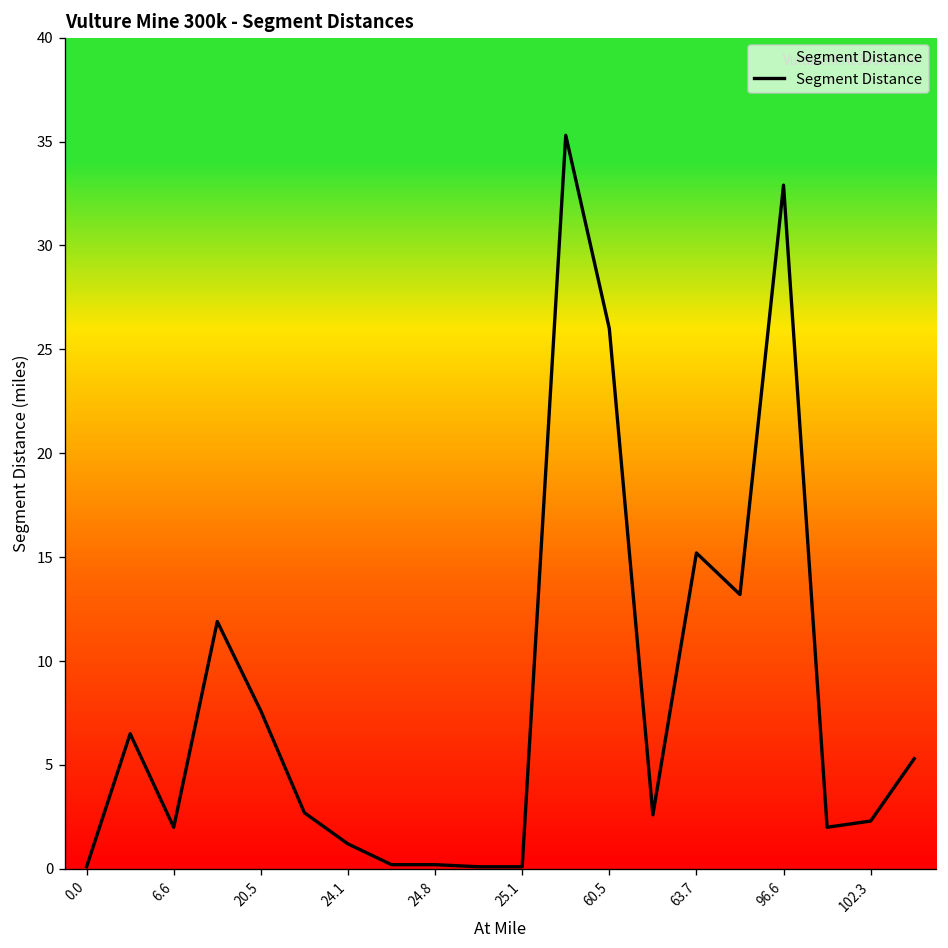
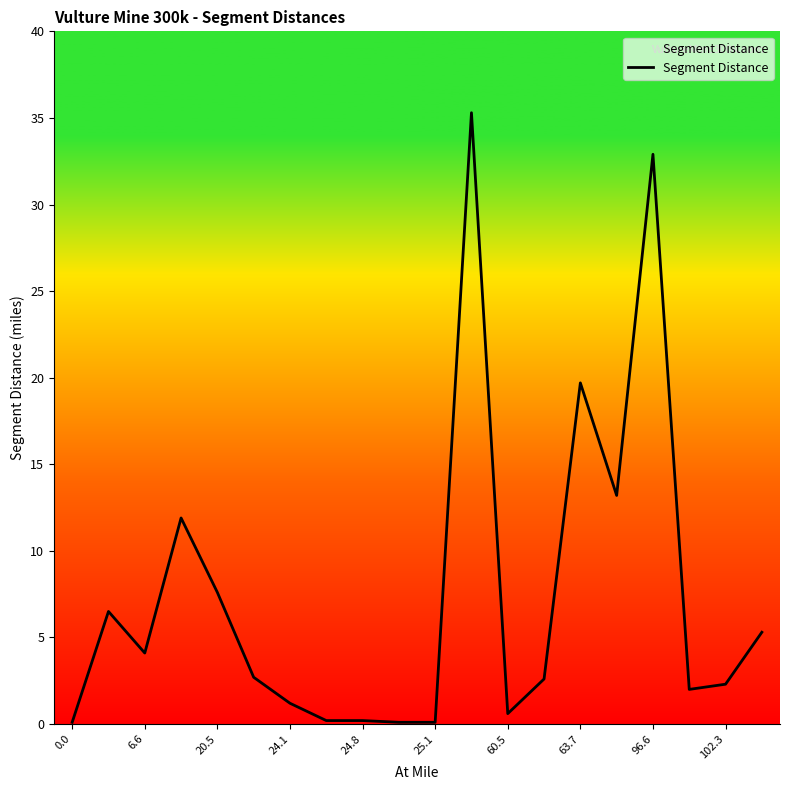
6.6: 2.0 -> 4.1
60.5: 26.0 -> 0.6
63.7: 15.2 -> 19.7
